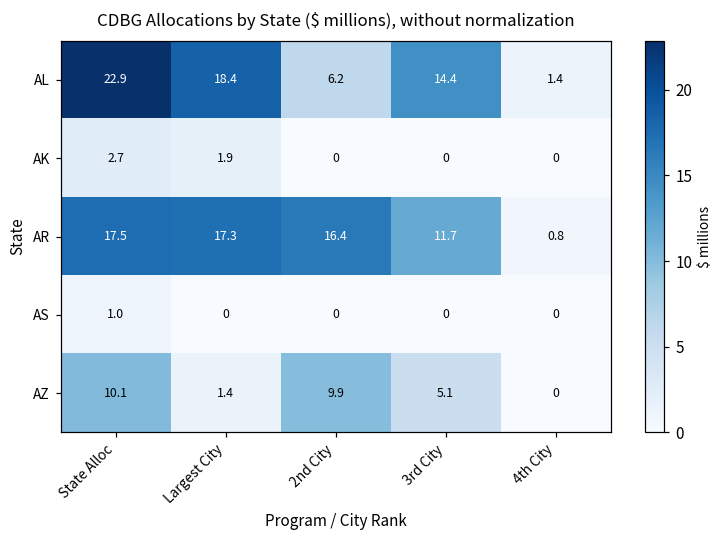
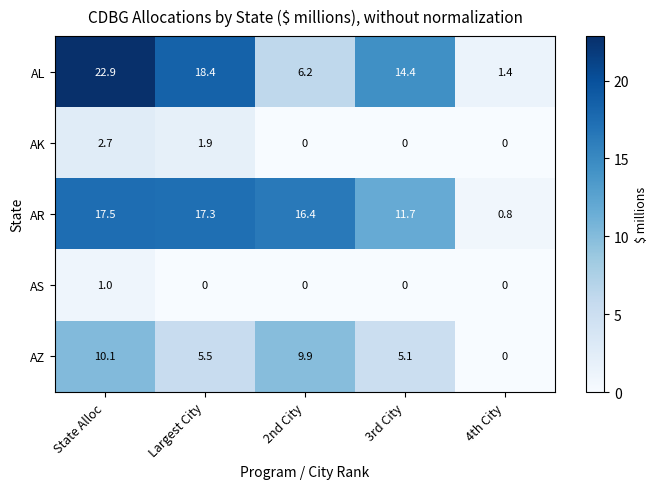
AZ, Largest City: 1.4 -> 5.5
